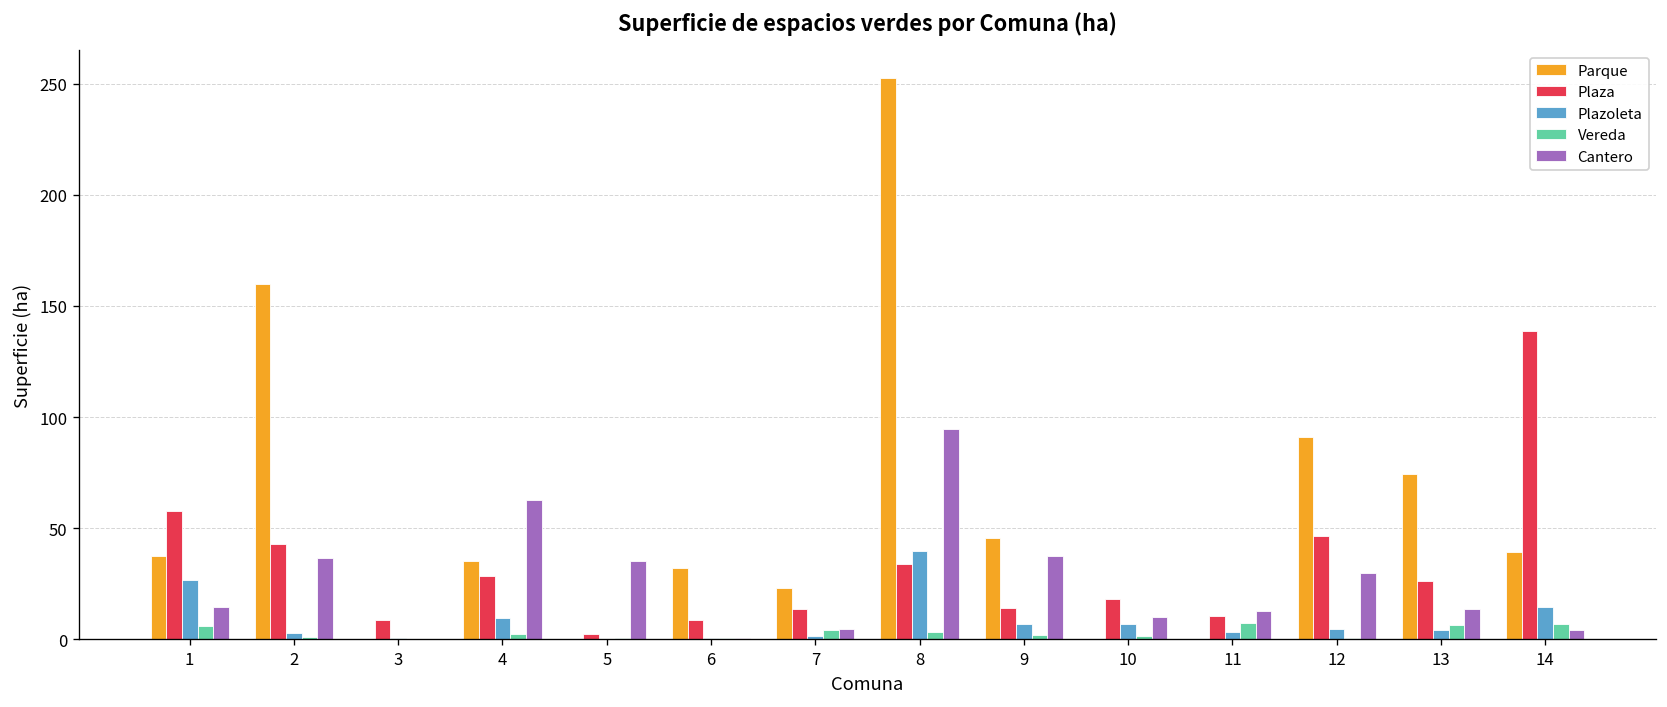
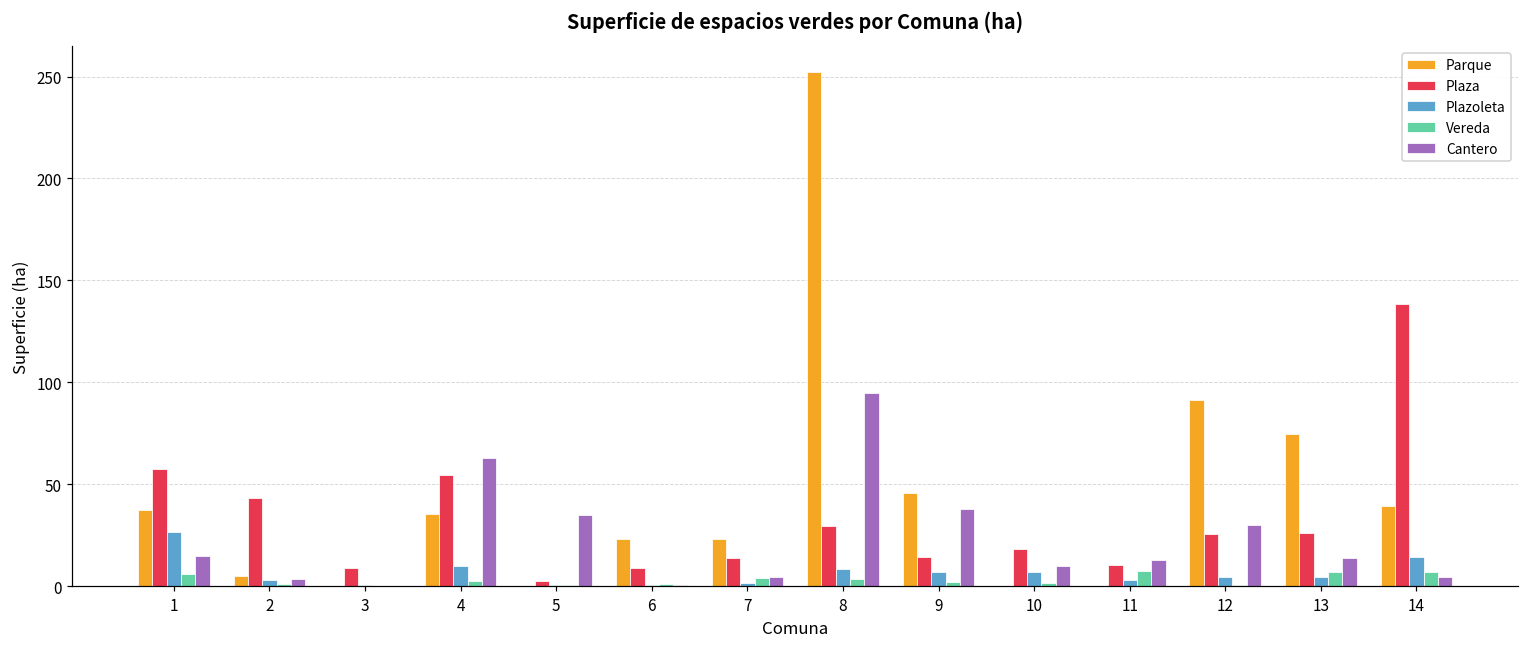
Parque, 2: 160 -> 5
Cantero, 2: 37 -> 3
Plaza, 4: 28 -> 55
Parque, 6: 32 -> 23
Plaza, 8: 34 -> 29
Plazoleta, 8: 40 -> 8
Plaza, 12: 47 -> 26
